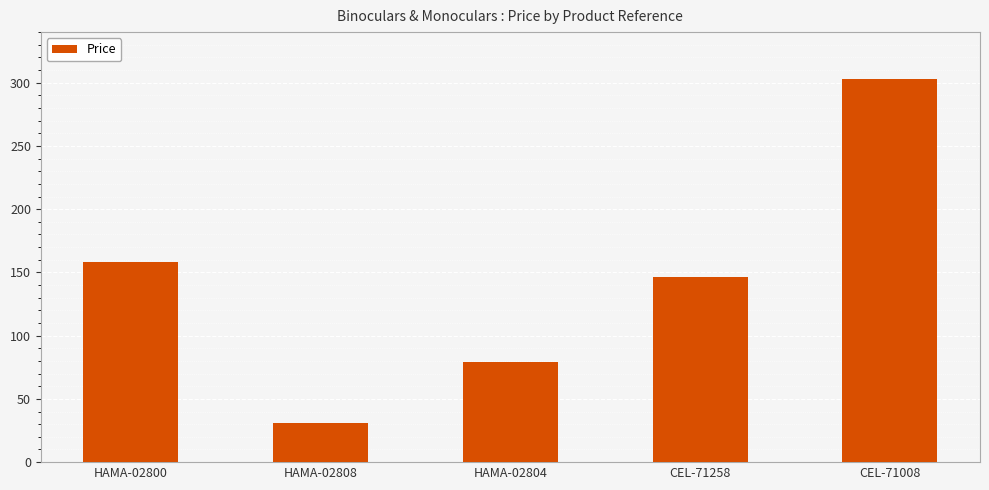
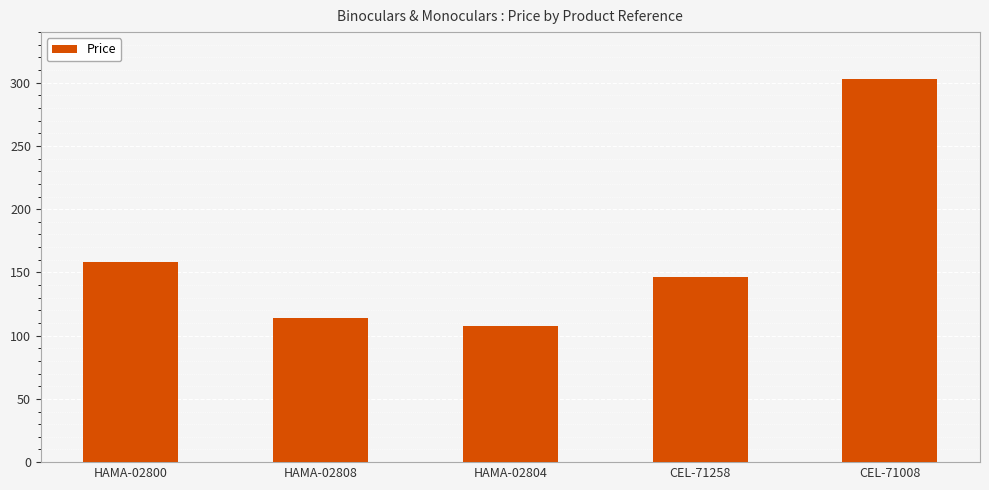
HAMA-02808: 31 -> 114
HAMA-02804: 79 -> 108
